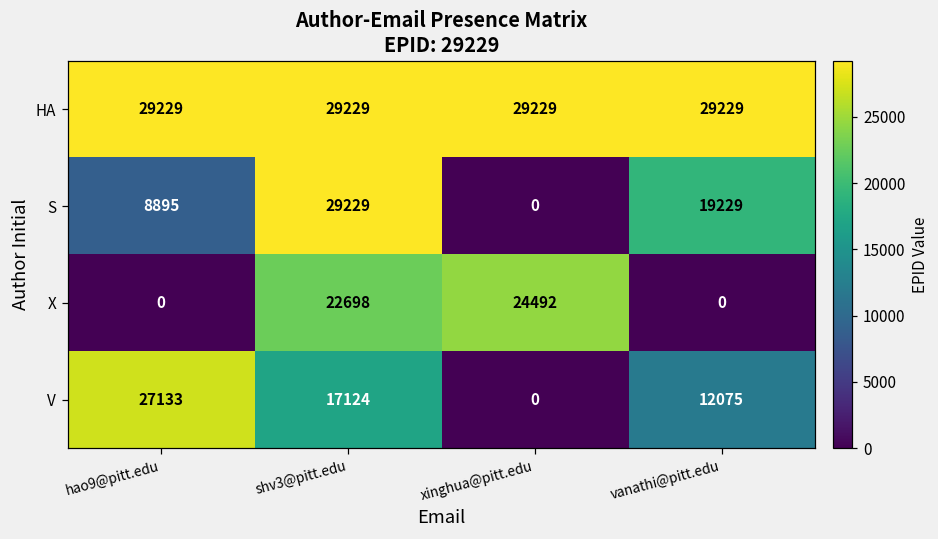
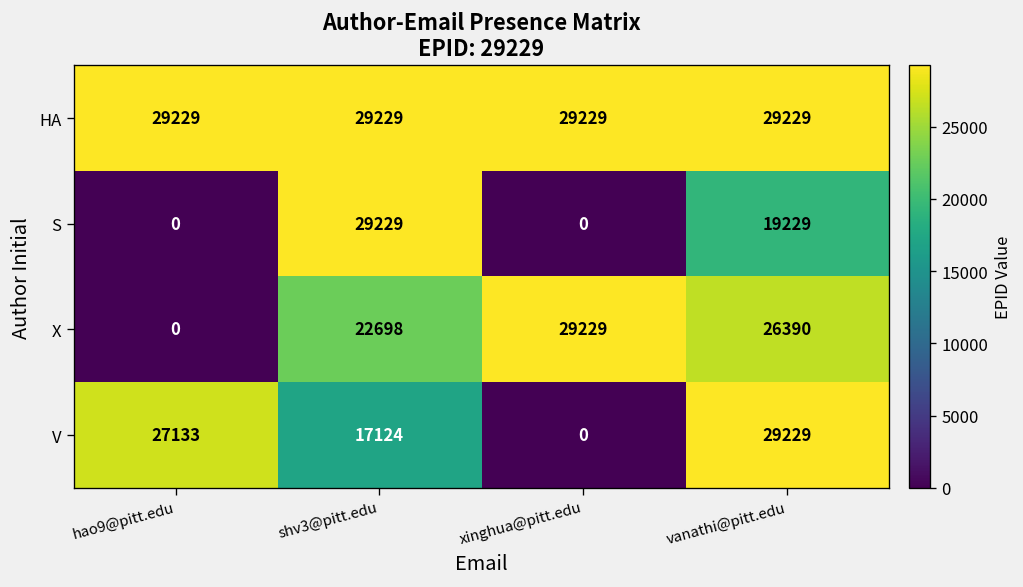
S, hao9@pitt.edu: 8895 -> 0
X, xinghua@pitt.edu: 24492 -> 29229
X, vanathi@pitt.edu: 0 -> 26390
V, vanathi@pitt.edu: 12075 -> 29229
